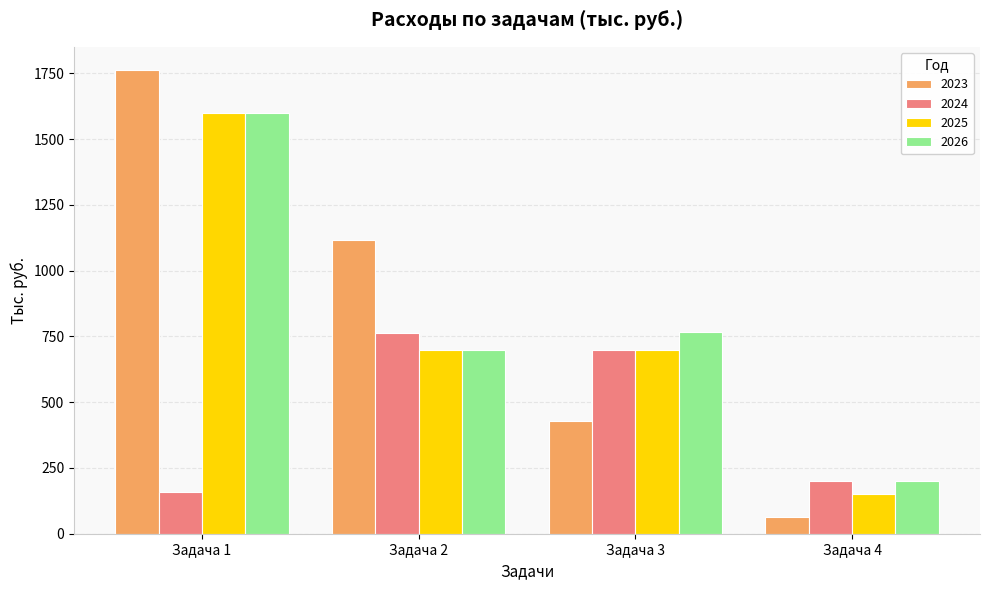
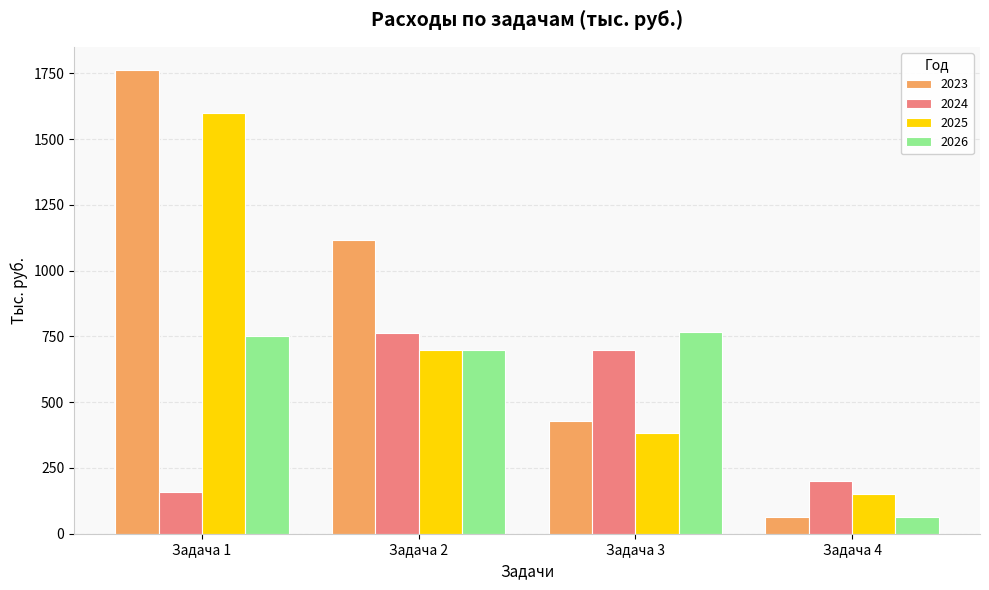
2026, Задача 1: 1600 -> 750
2025, Задача 3: 700 -> 380
2026, Задача 4: 200 -> 60
